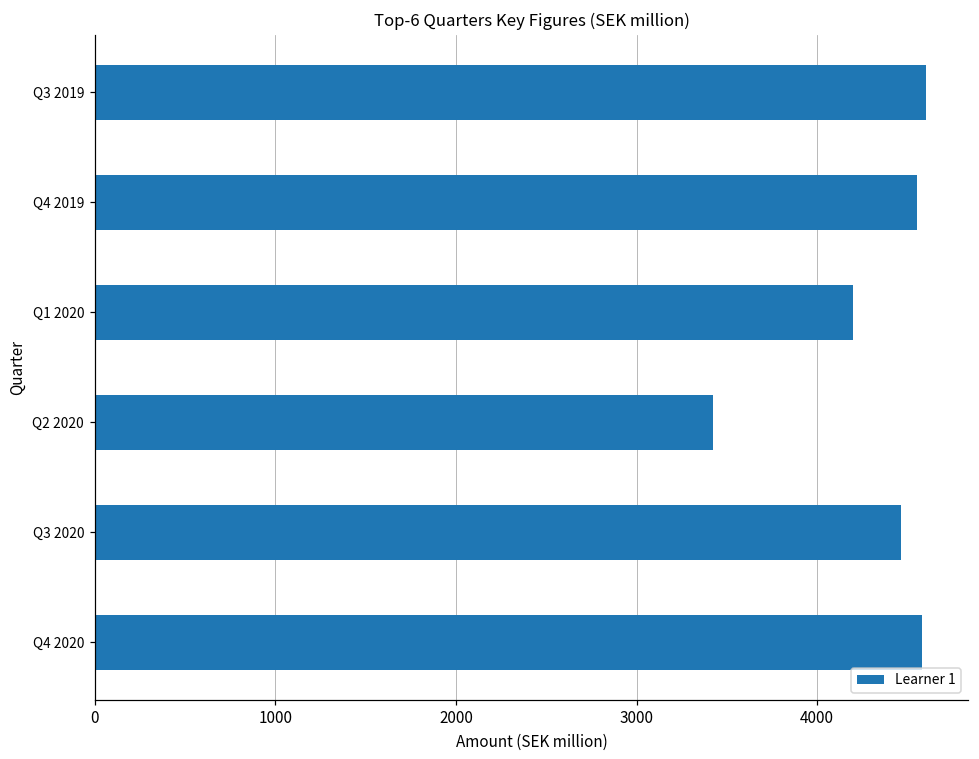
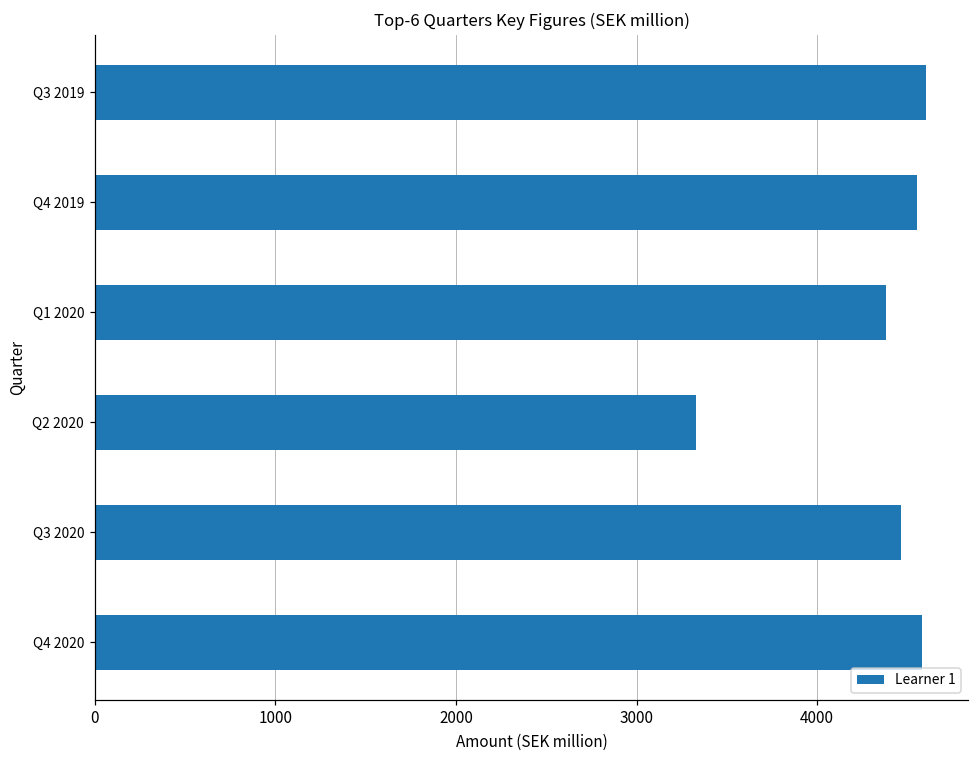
Q1 2020: 4200 -> 4380
Q2 2020: 3420 -> 3330
